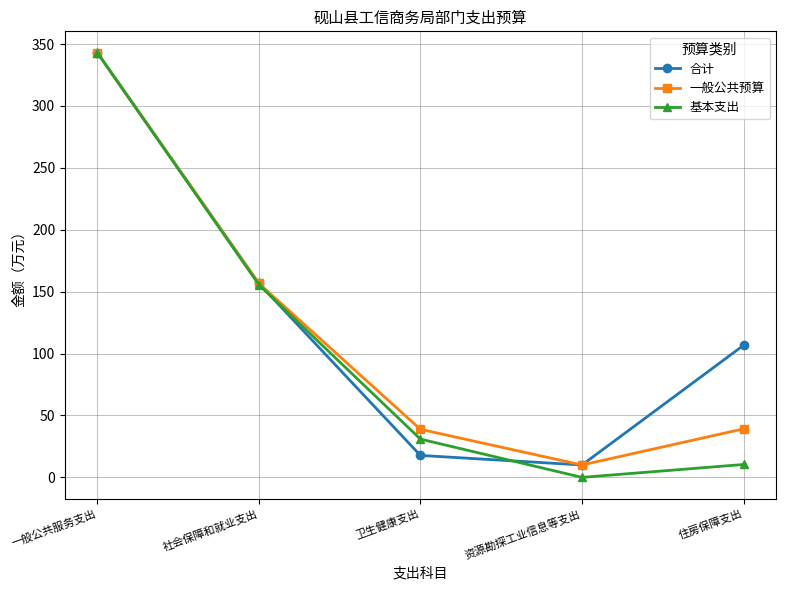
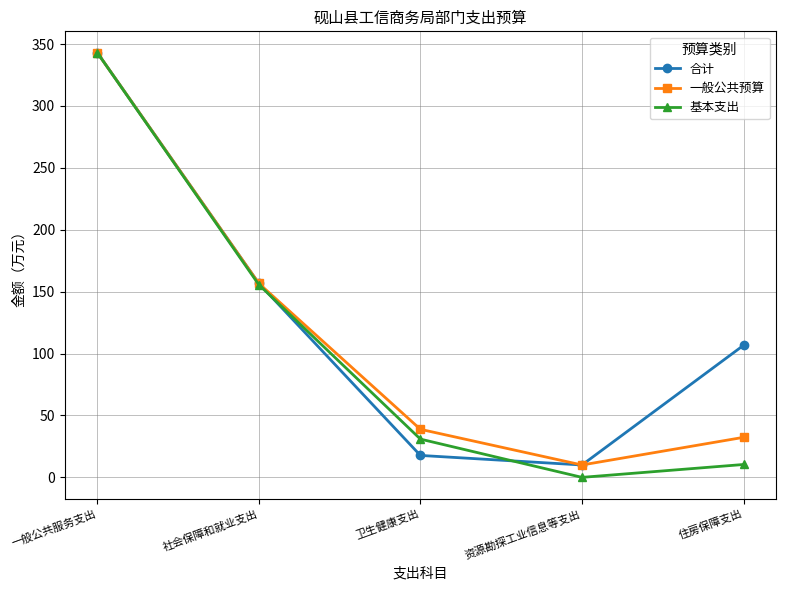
一般公共预算, 住房保障支出: 39 -> 32
